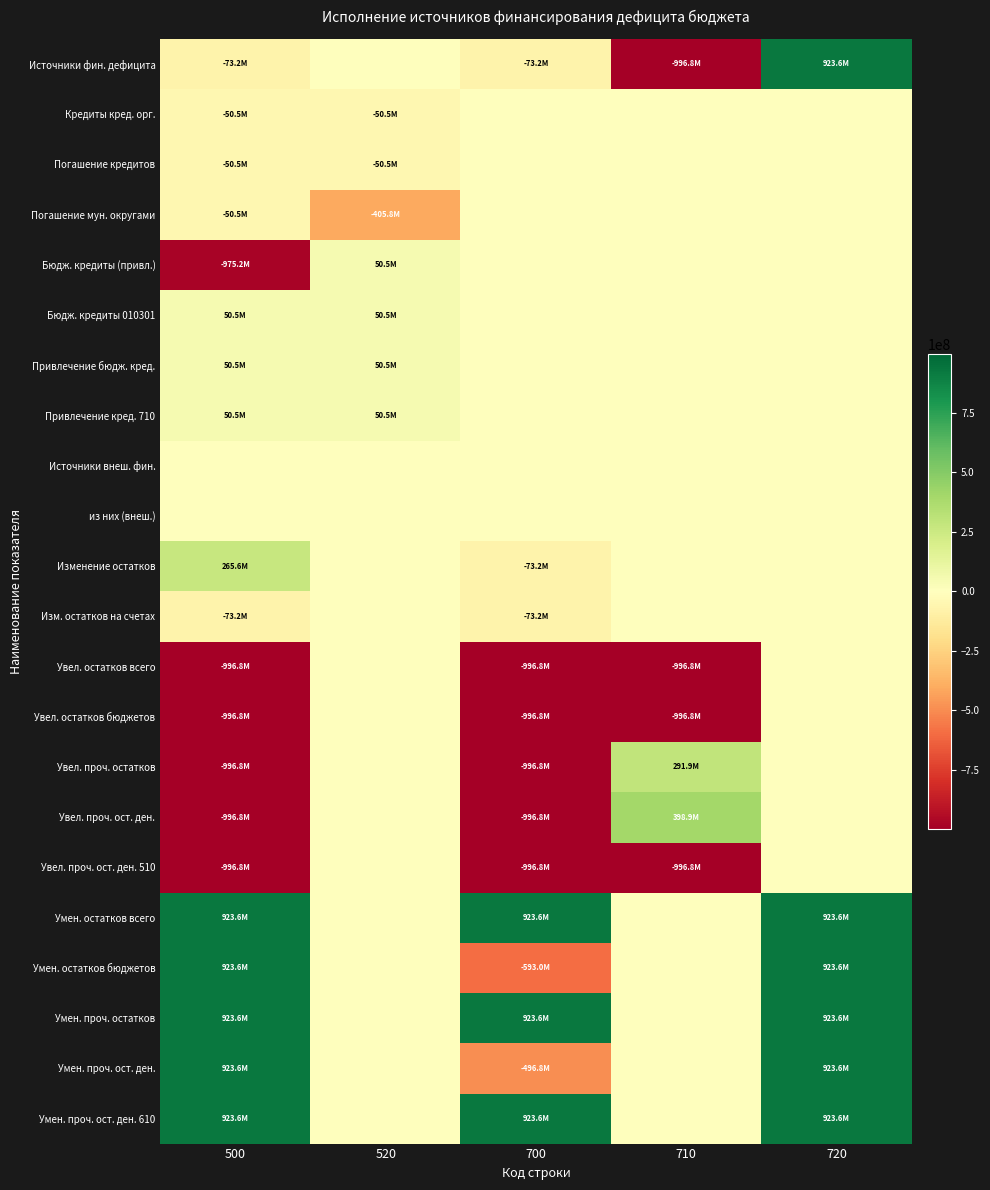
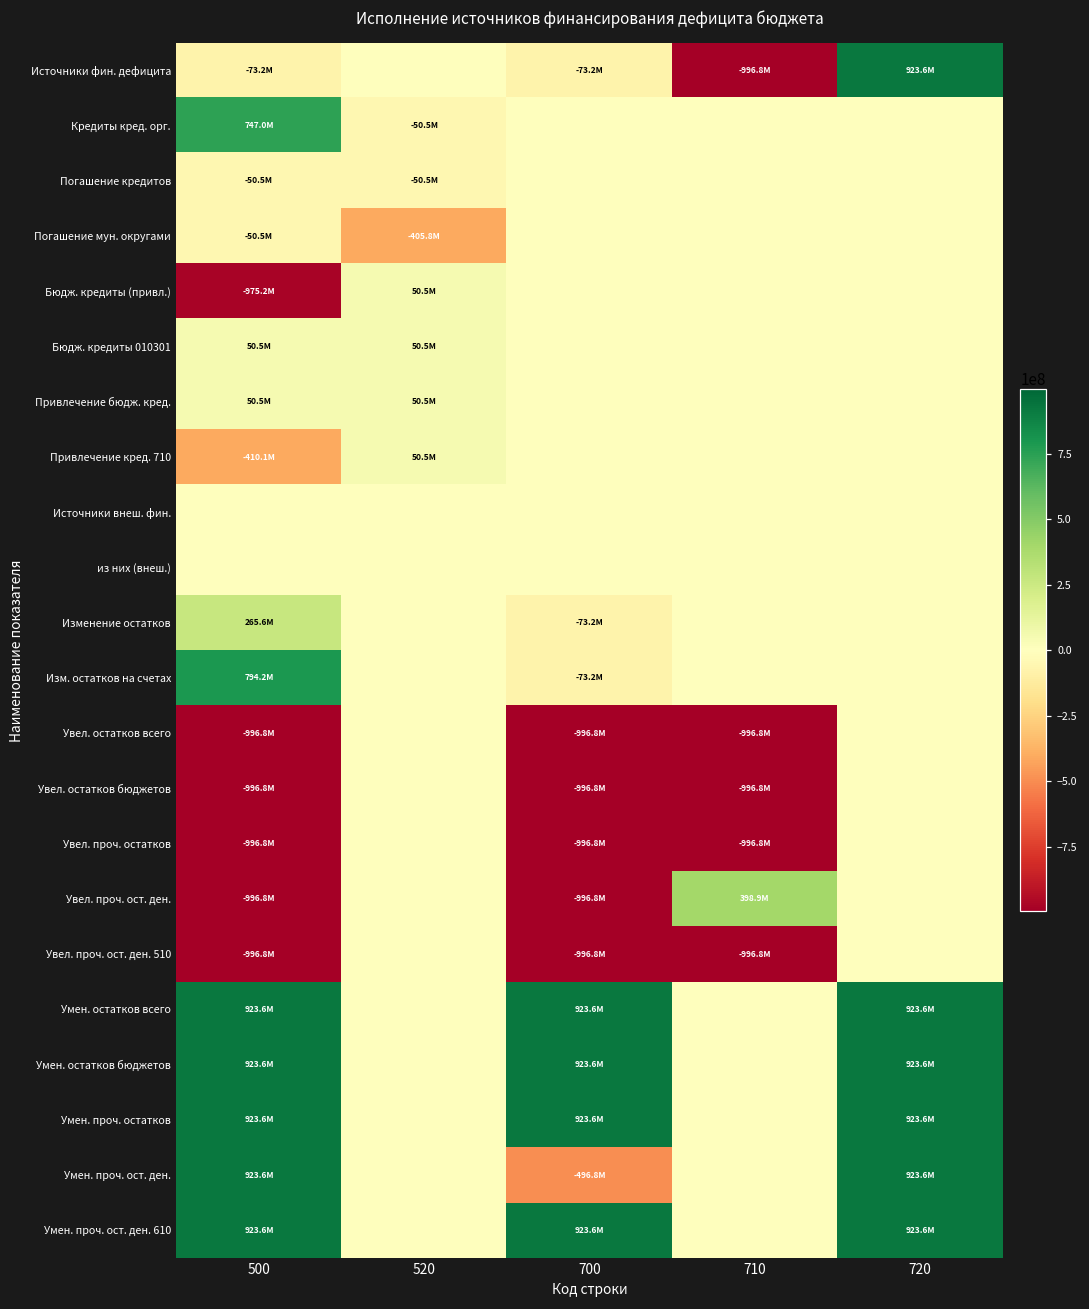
Кредиты кред. орг., 500: -50.5M -> 747.0M
Привлечение кред. 710, 500: 50.5M -> -410.1M
Изм. остатков на счетах, 500: -73.2M -> 794.2M
Увел. проч. остатков, 710: 291.9M -> -996.8M
Умен. остатков бюджетов, 700: -593.0M -> 923.6M
